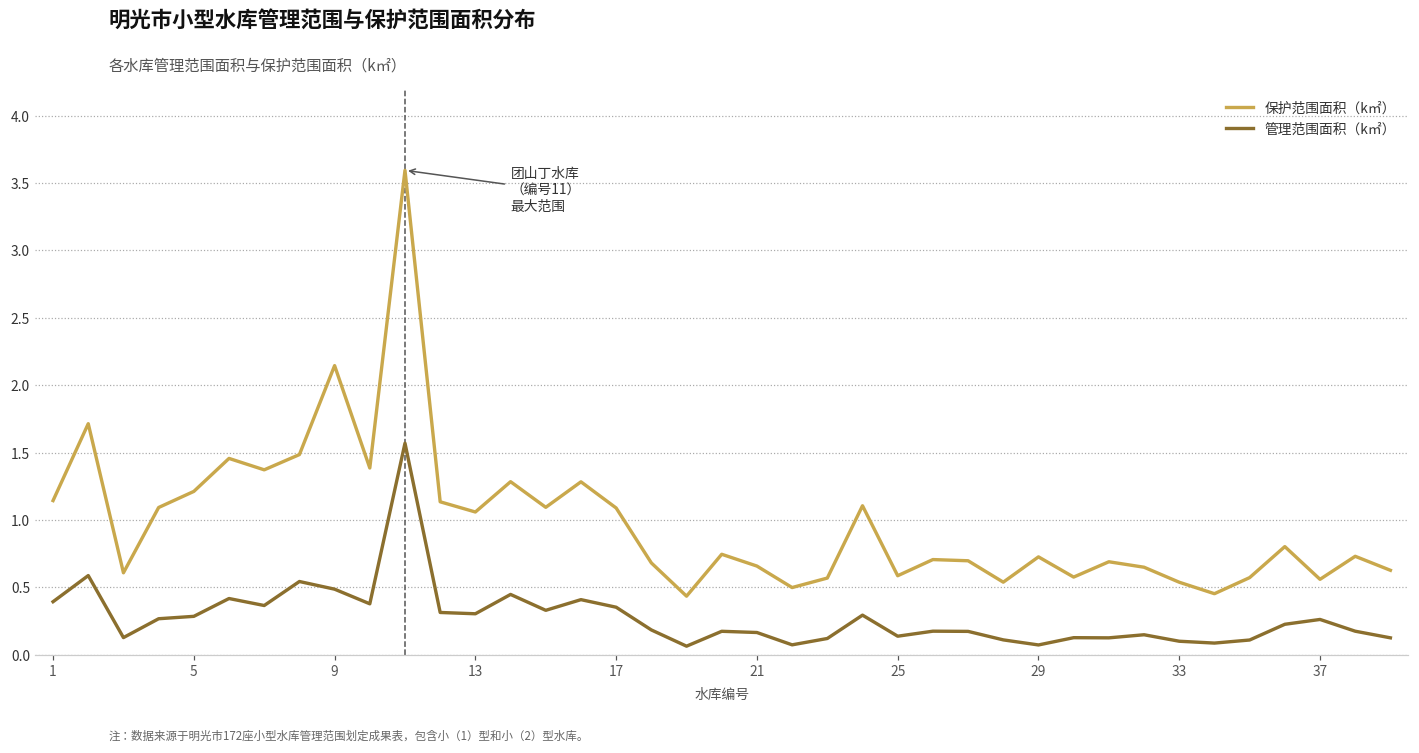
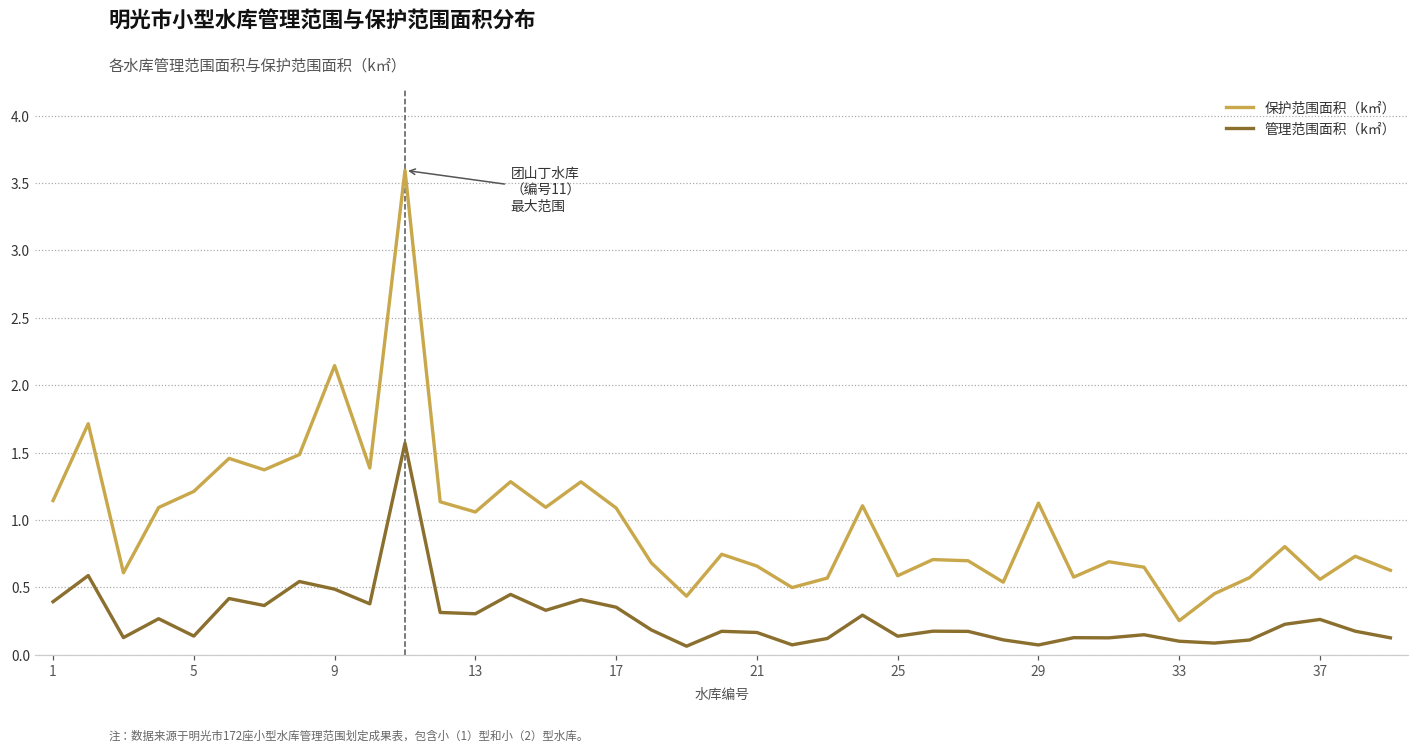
管理范围面积（k㎡）, 5: 0.28 -> 0.14
保护范围面积（k㎡）, 29: 0.73 -> 1.12
保护范围面积（k㎡）, 33: 0.54 -> 0.25
